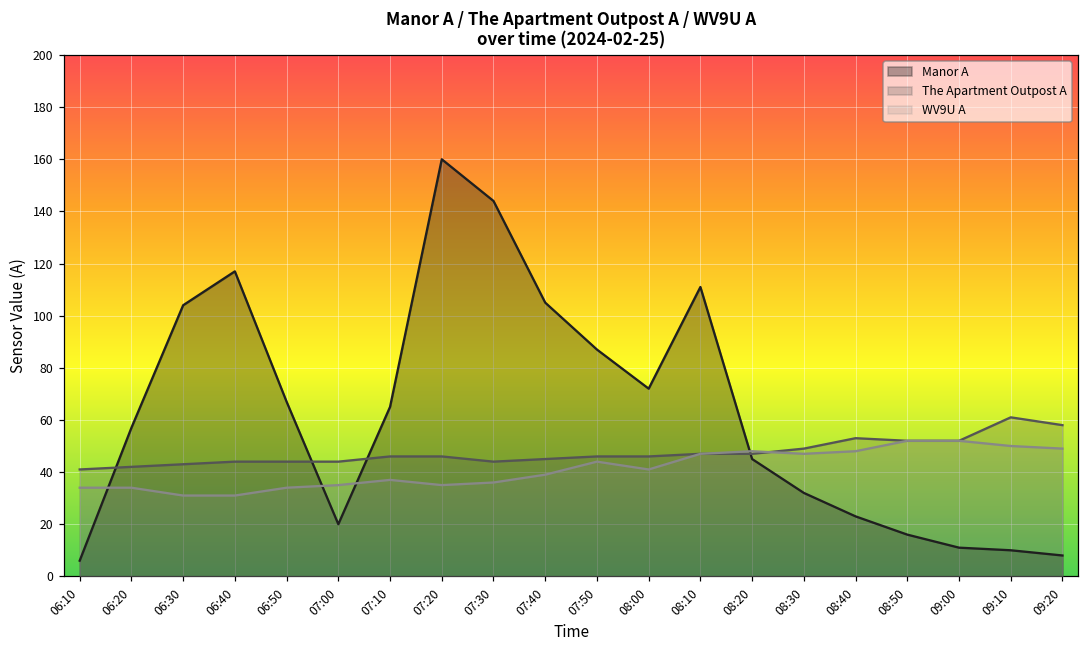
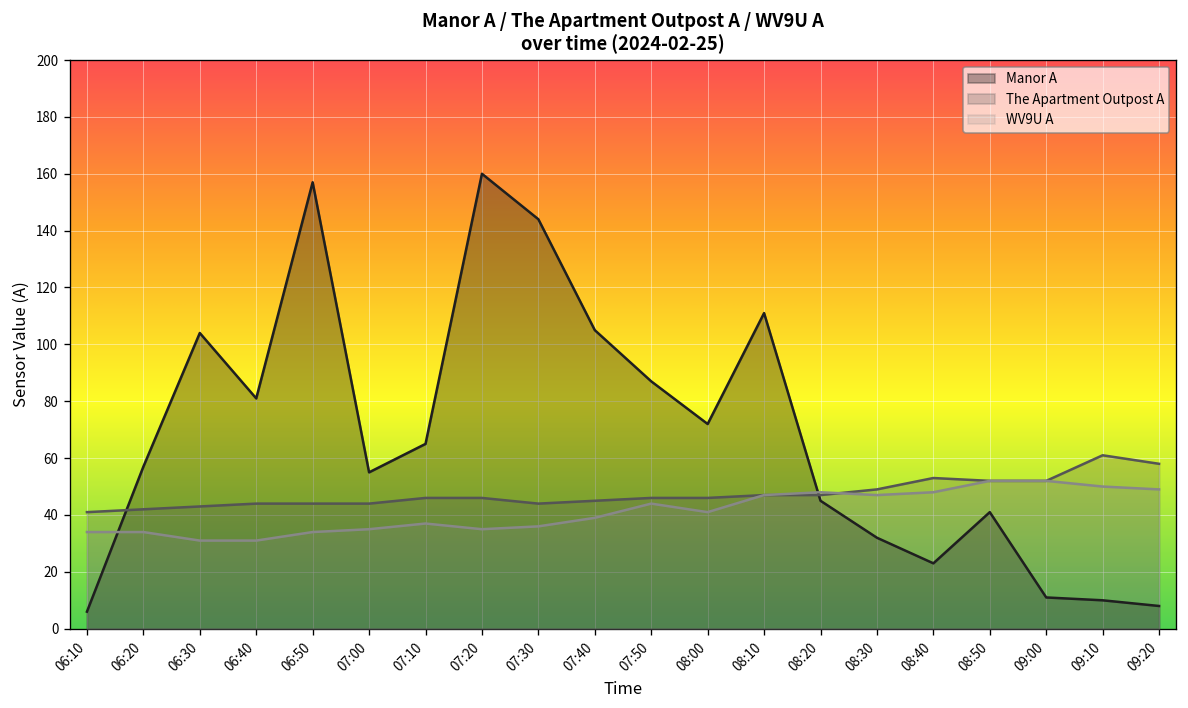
Manor A, 06:40: 117 -> 81
Manor A, 06:50: 67 -> 157
Manor A, 07:00: 20 -> 55
Manor A, 08:50: 16 -> 41
